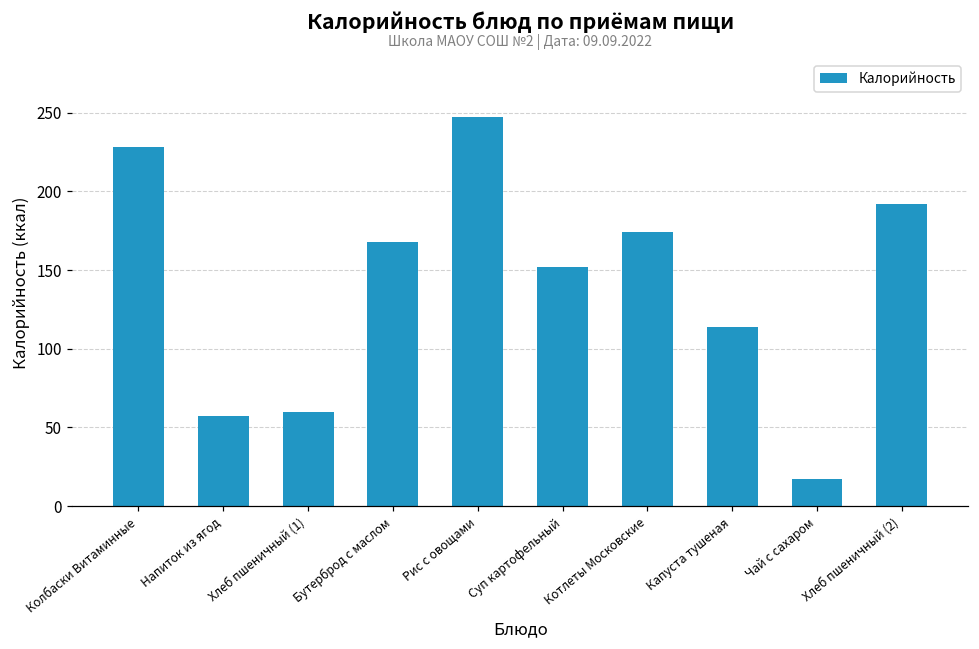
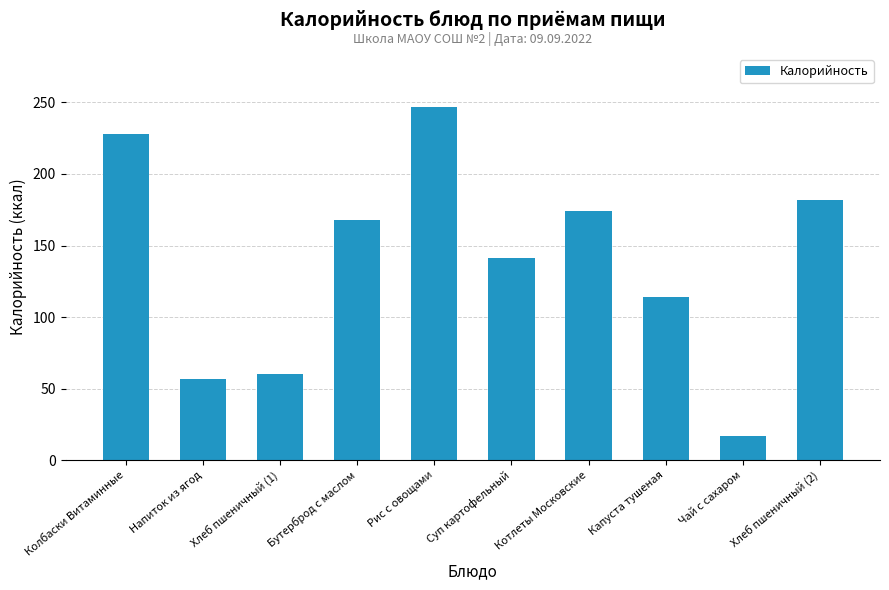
Суп картофельный: 152 -> 141
Хлеб пшеничный (2): 192 -> 182
